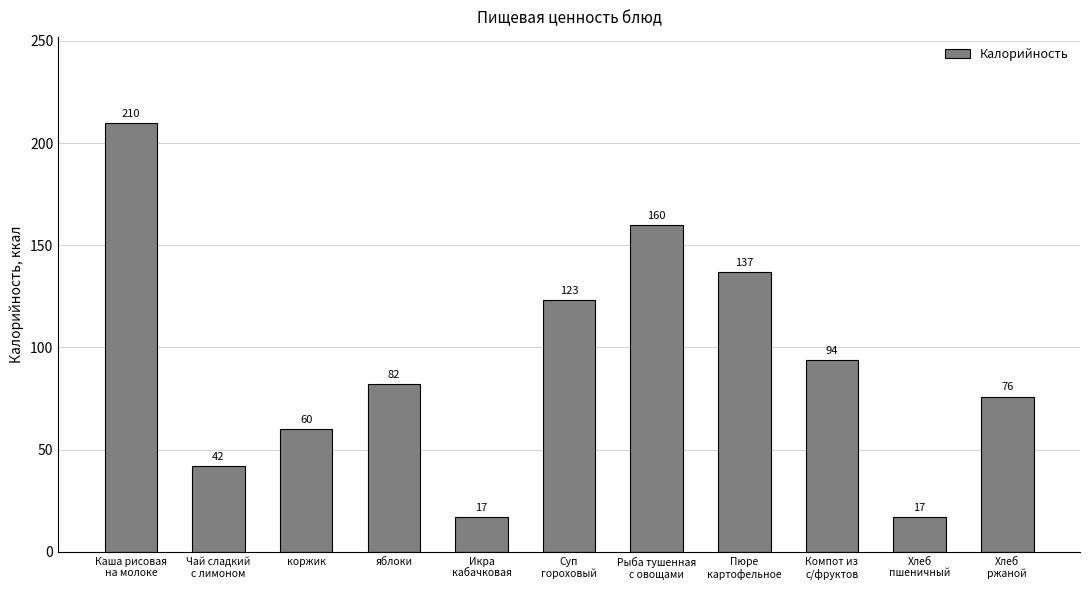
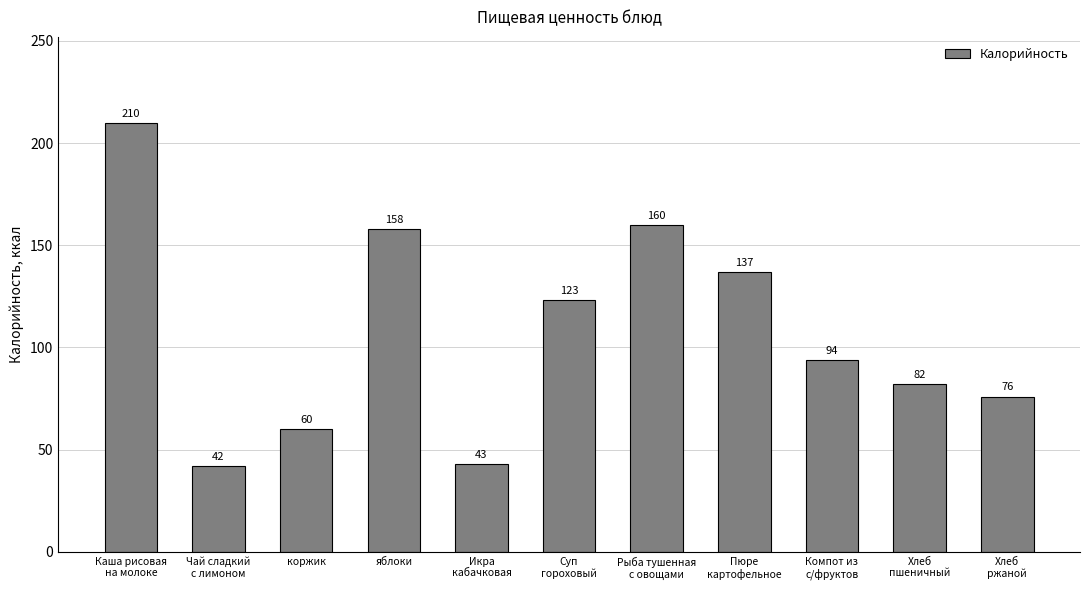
яблоки: 82 -> 158
Икра кабачковая: 17 -> 43
Хлеб пшеничный: 17 -> 82
